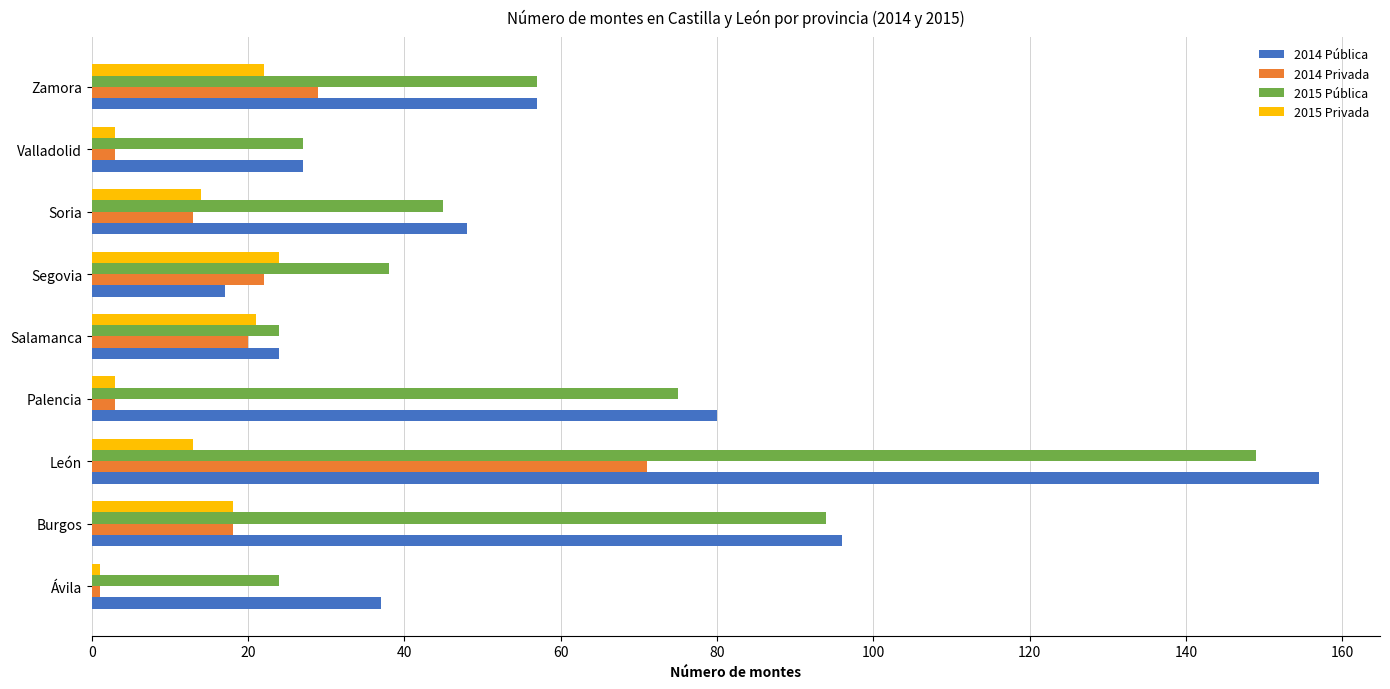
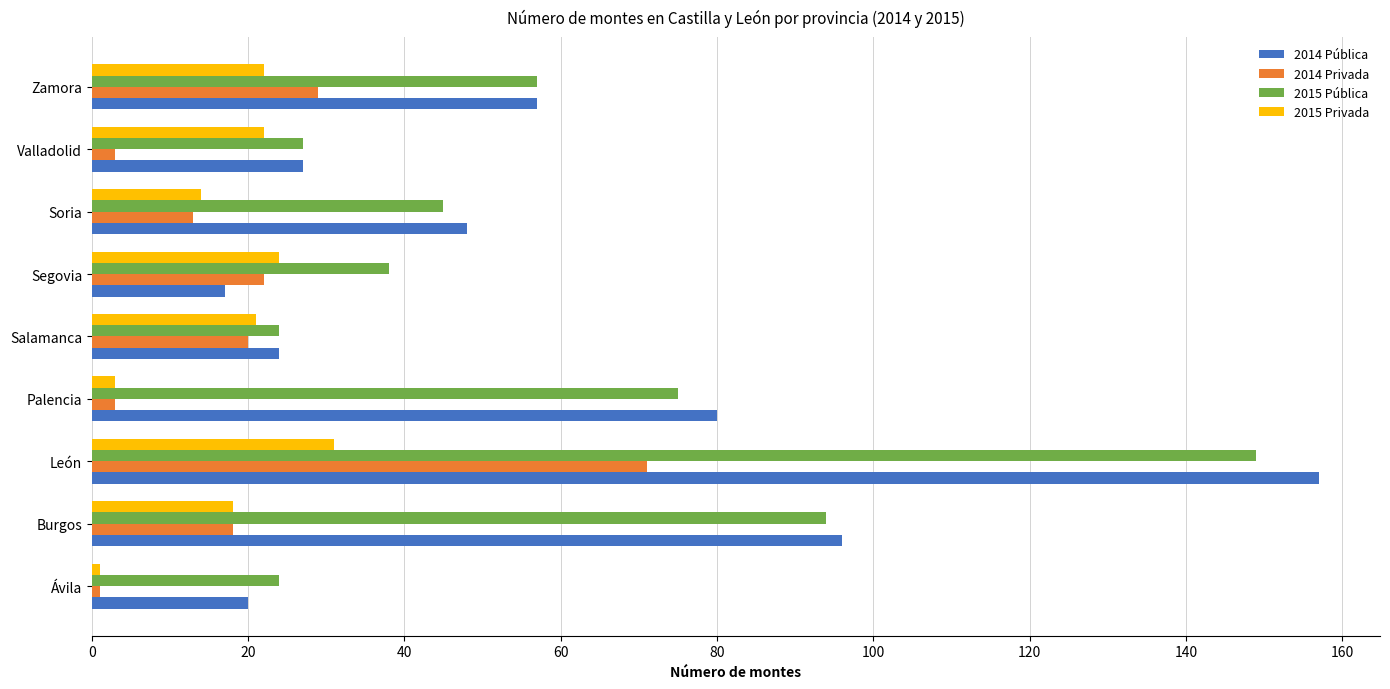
2015 Privada, Valladolid: 3 -> 22
2015 Privada, León: 13 -> 31
2014 Pública, Ávila: 37 -> 20
